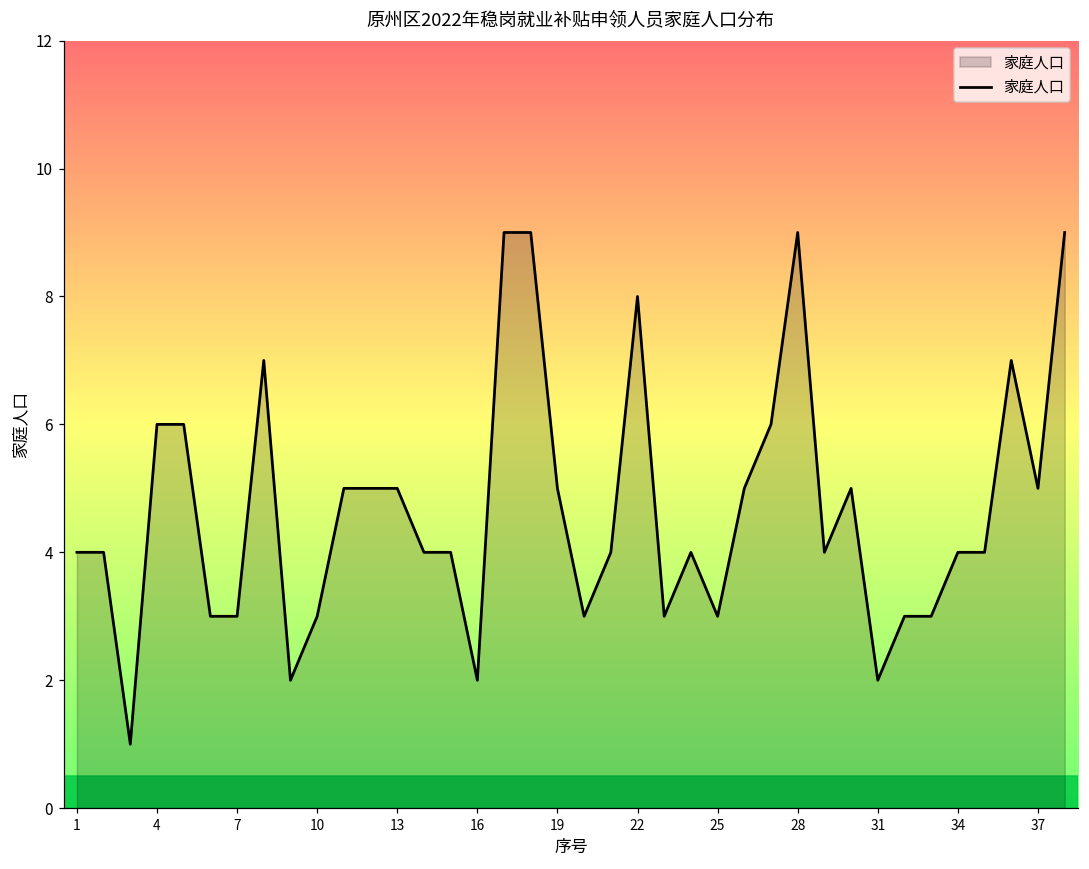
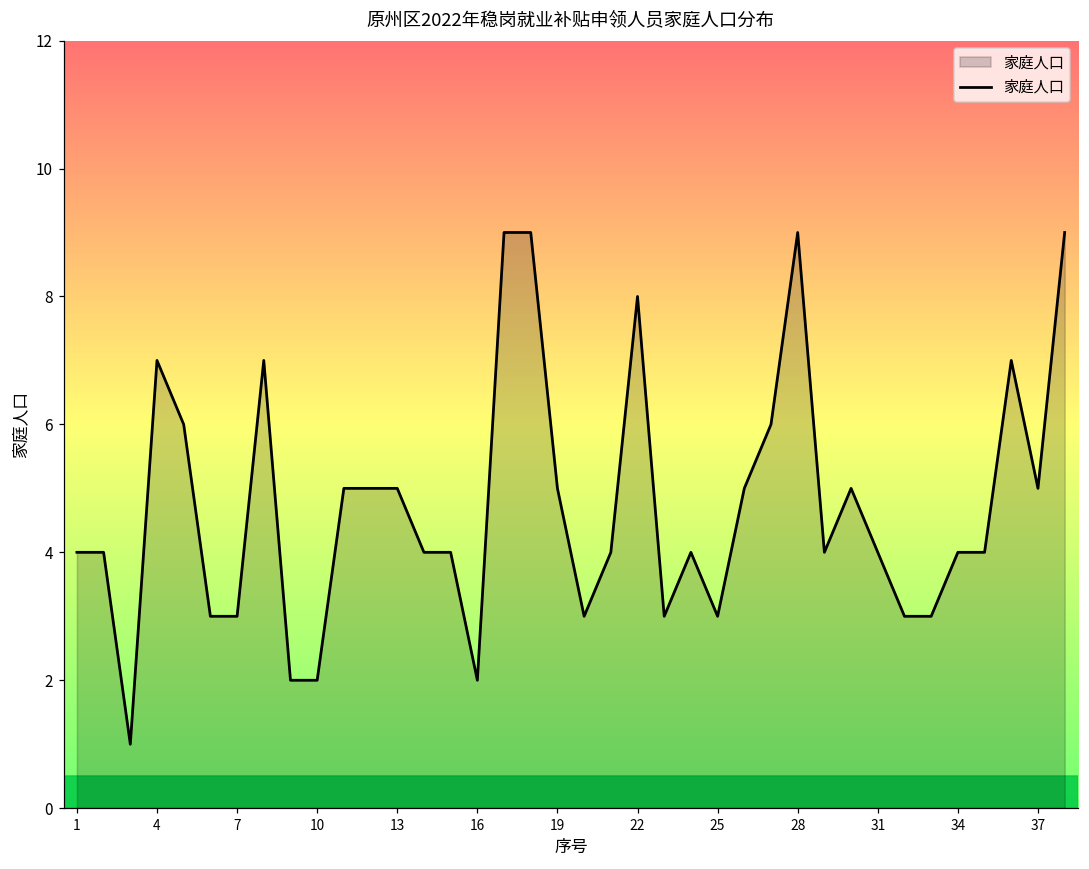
4: 6 -> 7
10: 3 -> 2
31: 2 -> 4
